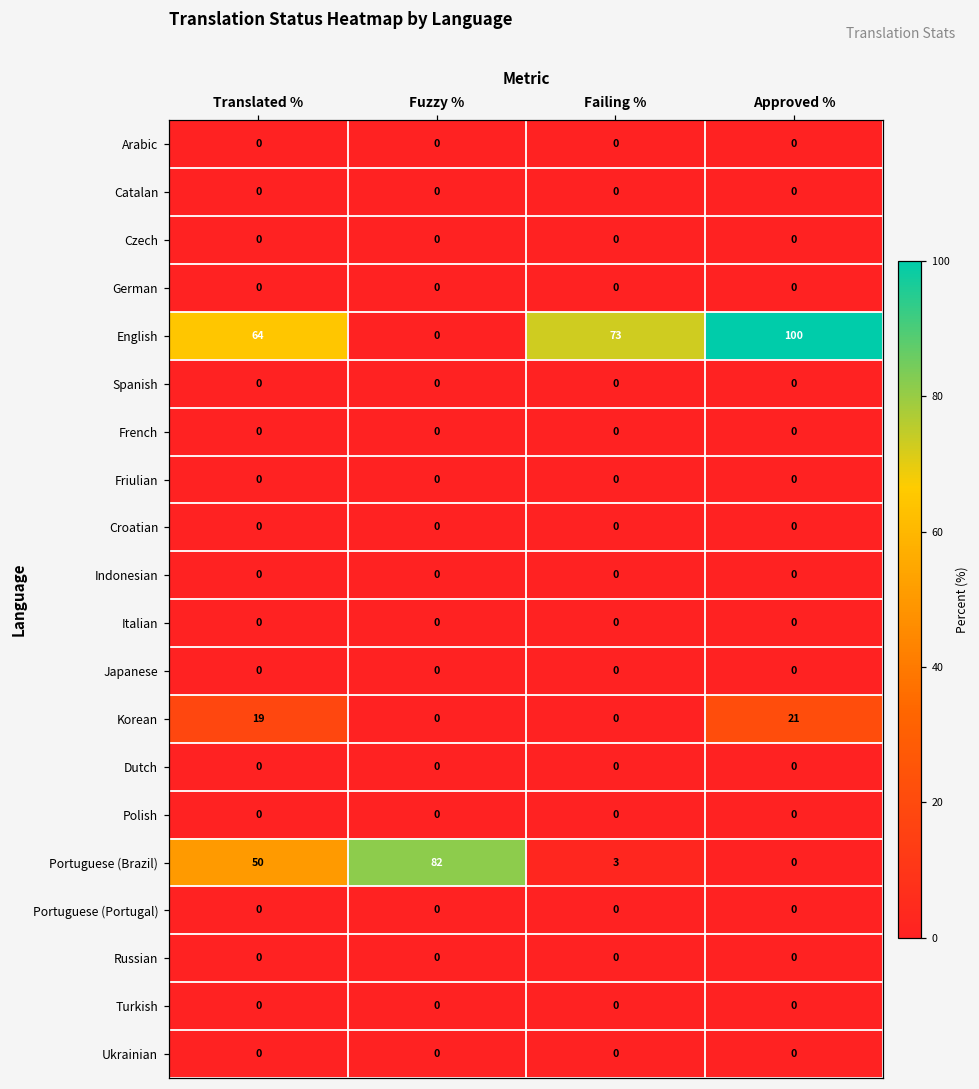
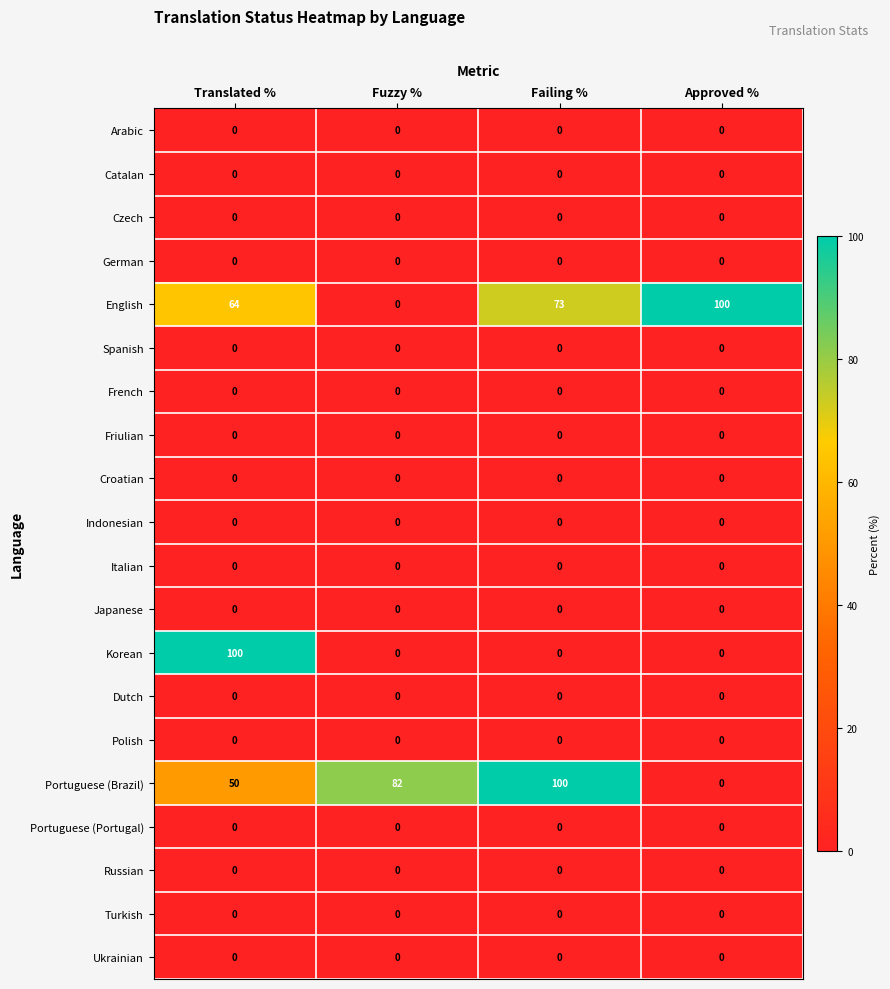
Korean, Translated %: 19 -> 100
Korean, Approved %: 21 -> 0
Portuguese (Brazil), Failing %: 3 -> 100
